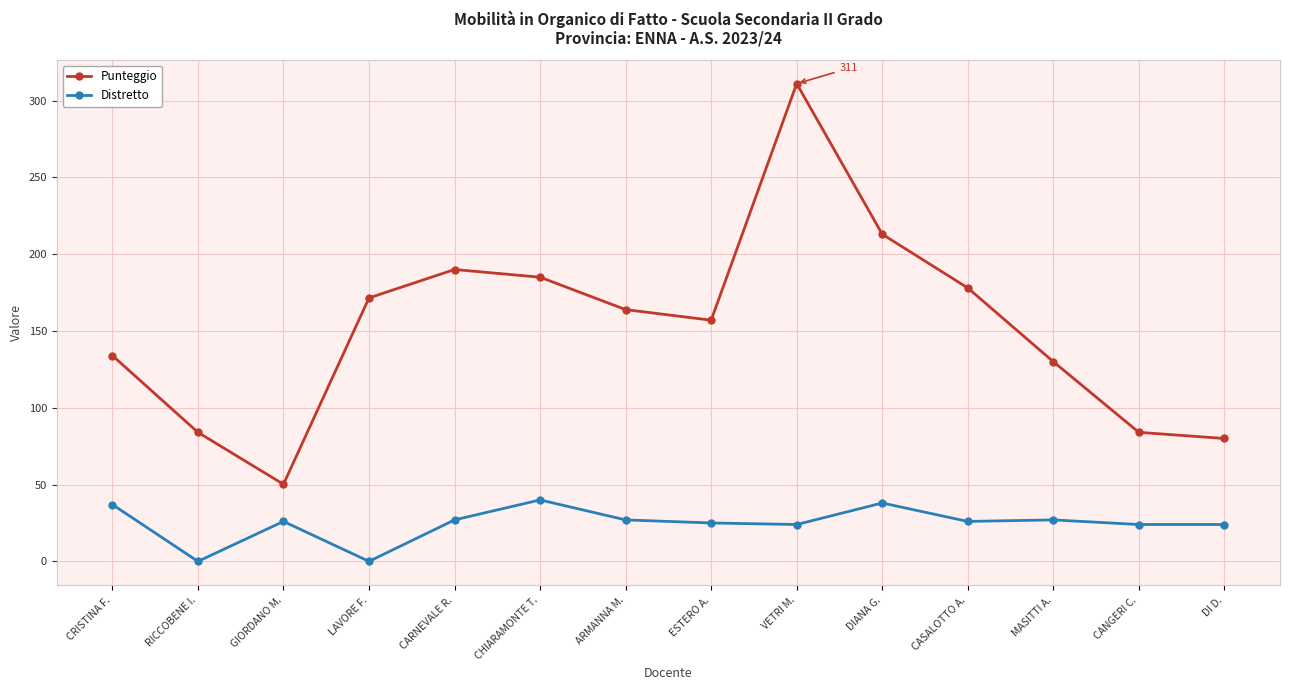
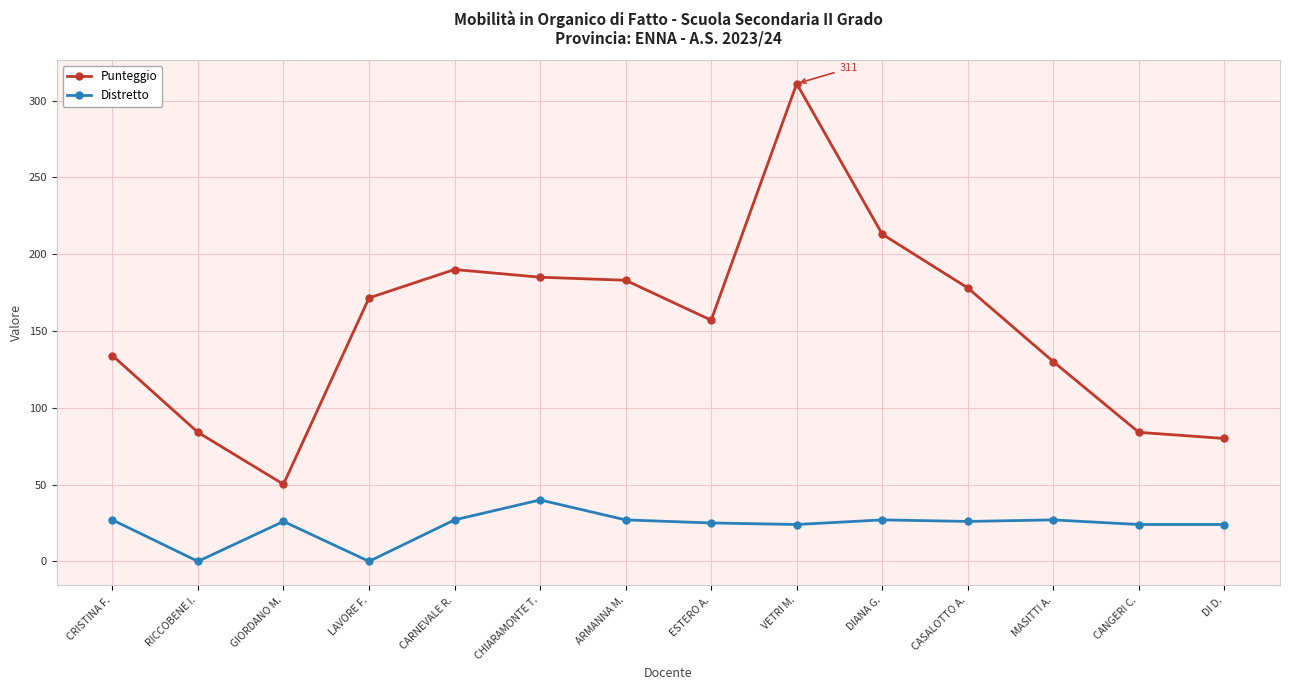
Distretto, CRISTINA F.: 37 -> 27
Punteggio, ARMANNA M.: 164 -> 183
Distretto, DIANA G.: 38 -> 27
